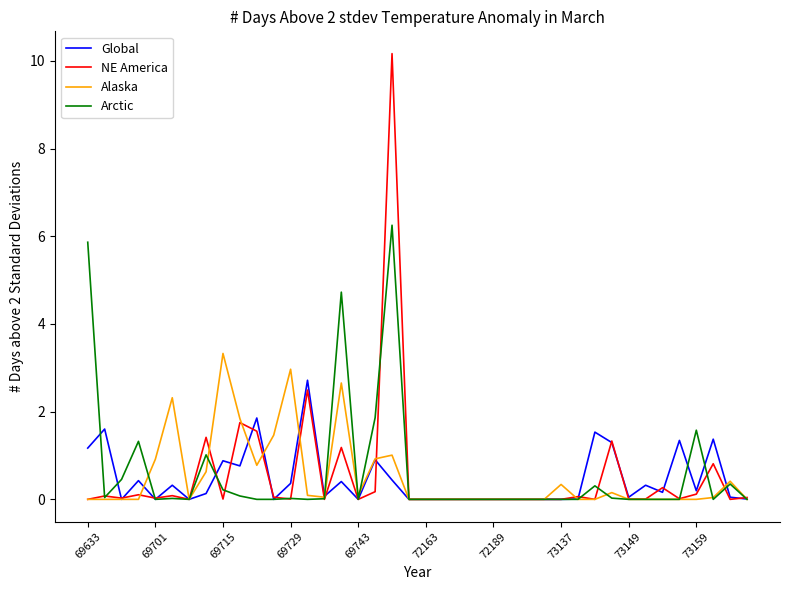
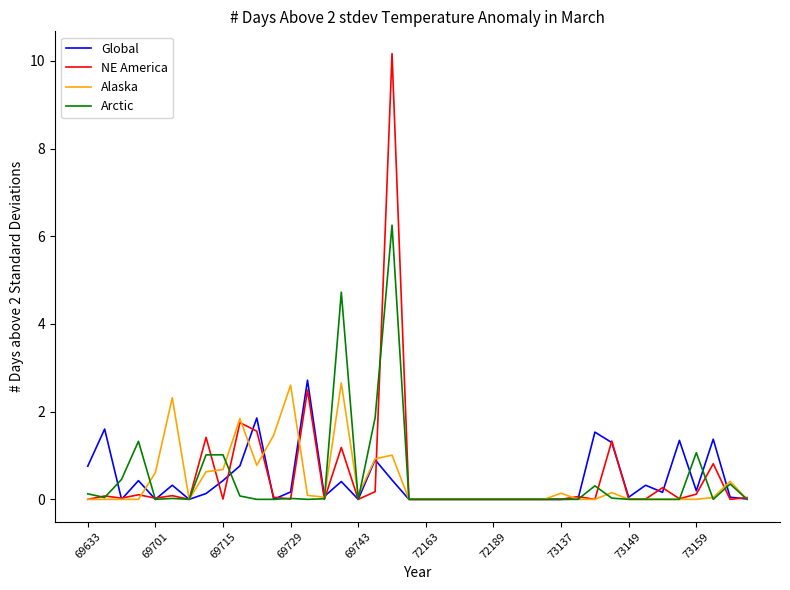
Global, 69633: 1.2 -> 0.8
Arctic, 69633: 5.9 -> 0.1
Alaska, 69701: 0.9 -> 0.6
Global, 69715: 0.9 -> 0.4
Alaska, 69715: 3.3 -> 0.7
Arctic, 69715: 0.2 -> 1.0
Global, 69729: 0.4 -> 0.2
Alaska, 69729: 3.0 -> 2.6
Alaska, 73137: 0.3 -> 0.1
Arctic, 73159: 1.6 -> 1.1
